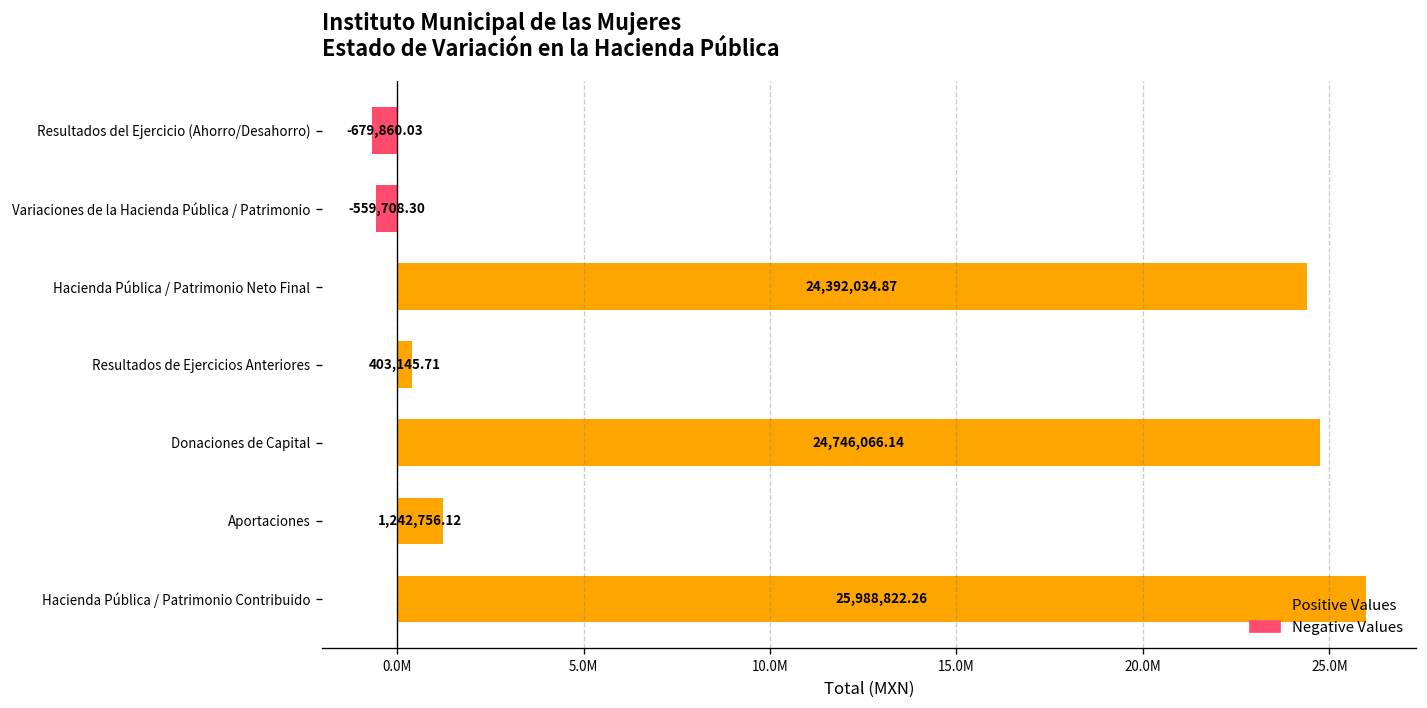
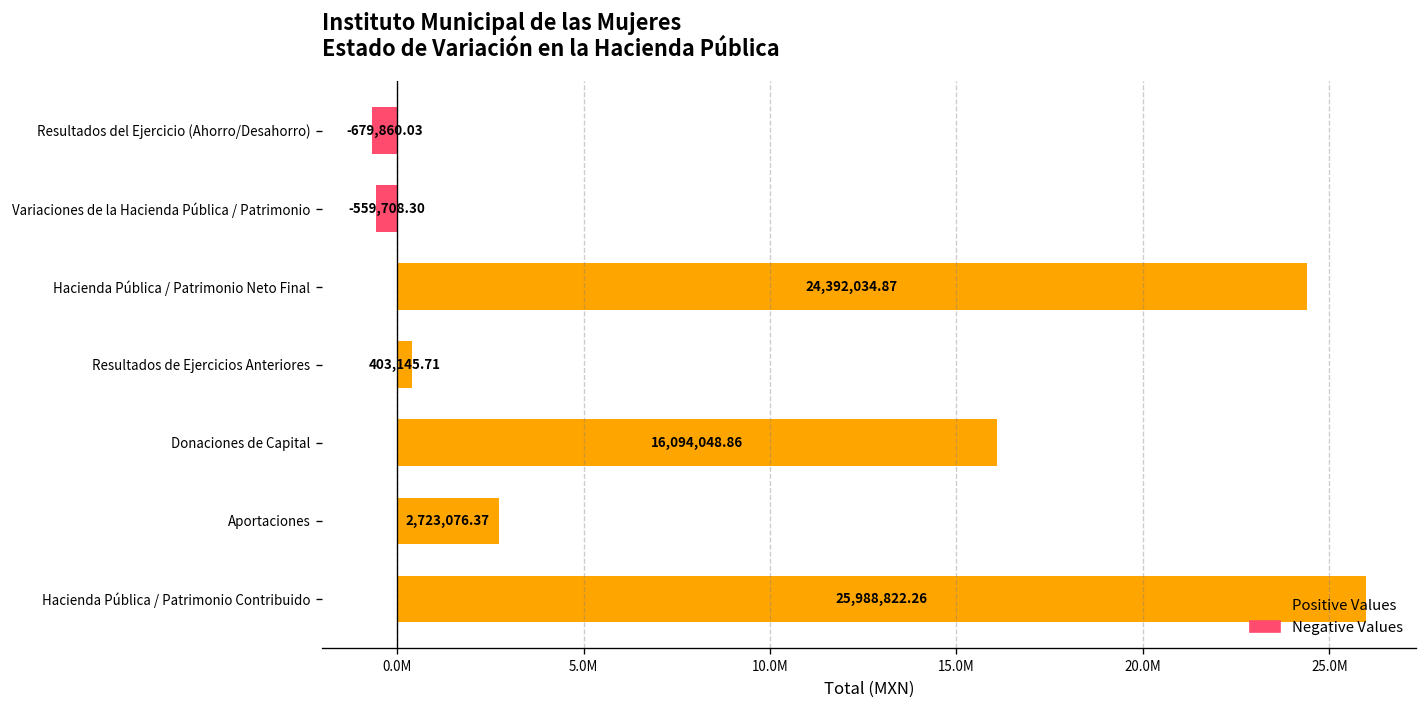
Positive Values, Donaciones de Capital: 24,746,066.14 -> 16,094,048.86
Positive Values, Aportaciones: 1,242,756.12 -> 2,723,076.37
